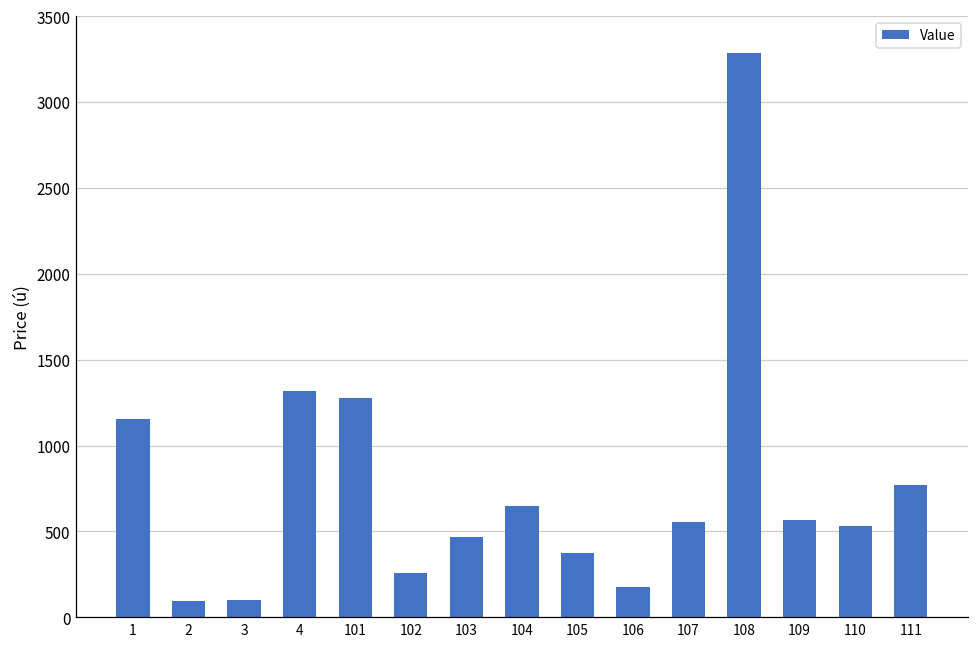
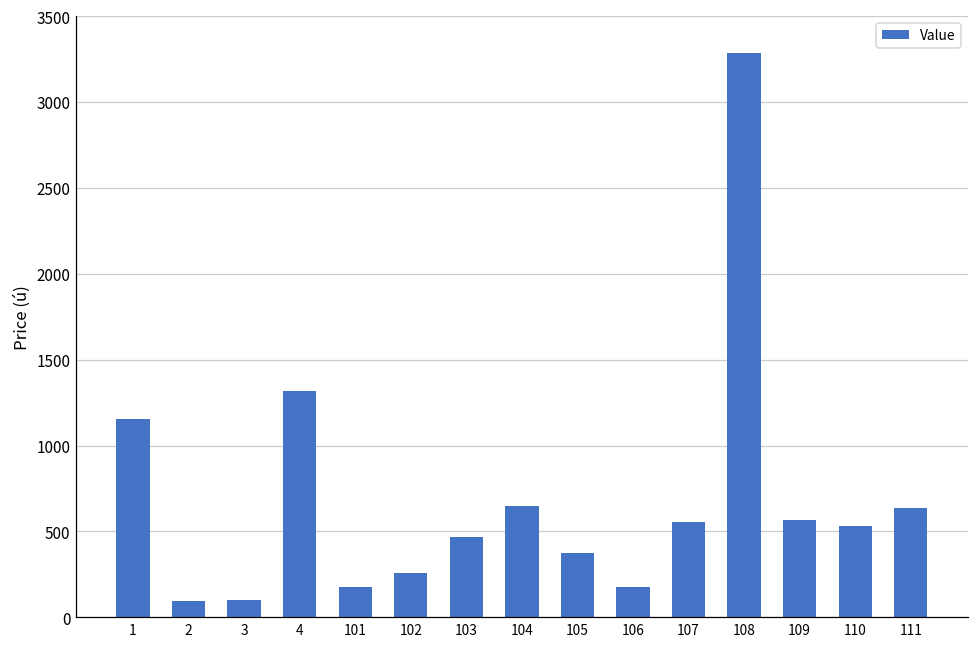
101: 1280 -> 180
111: 770 -> 640
